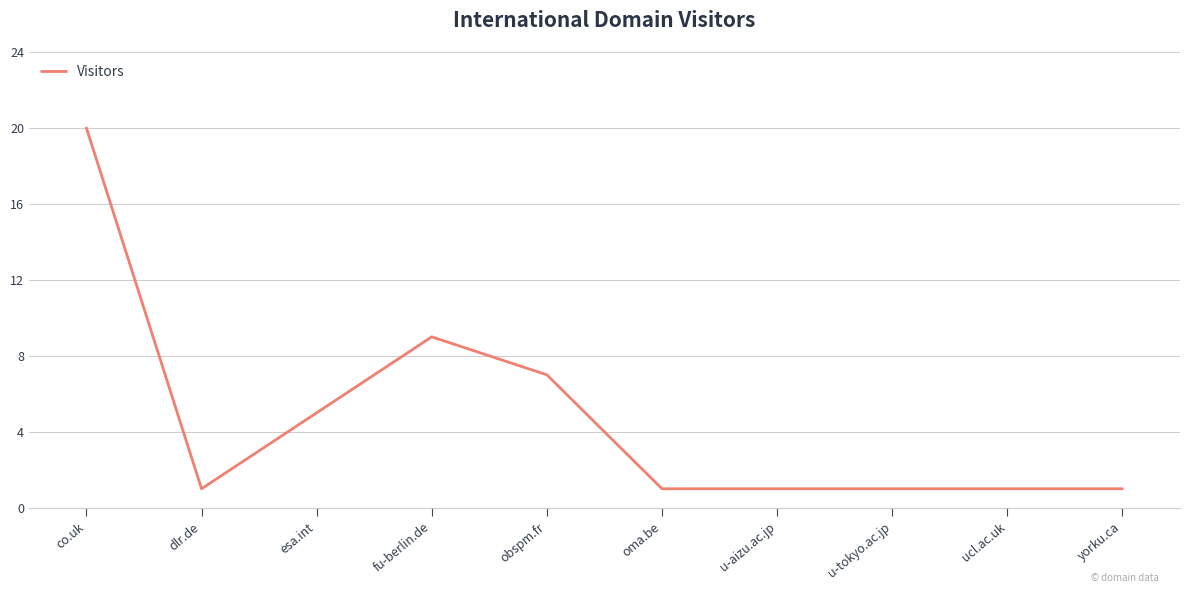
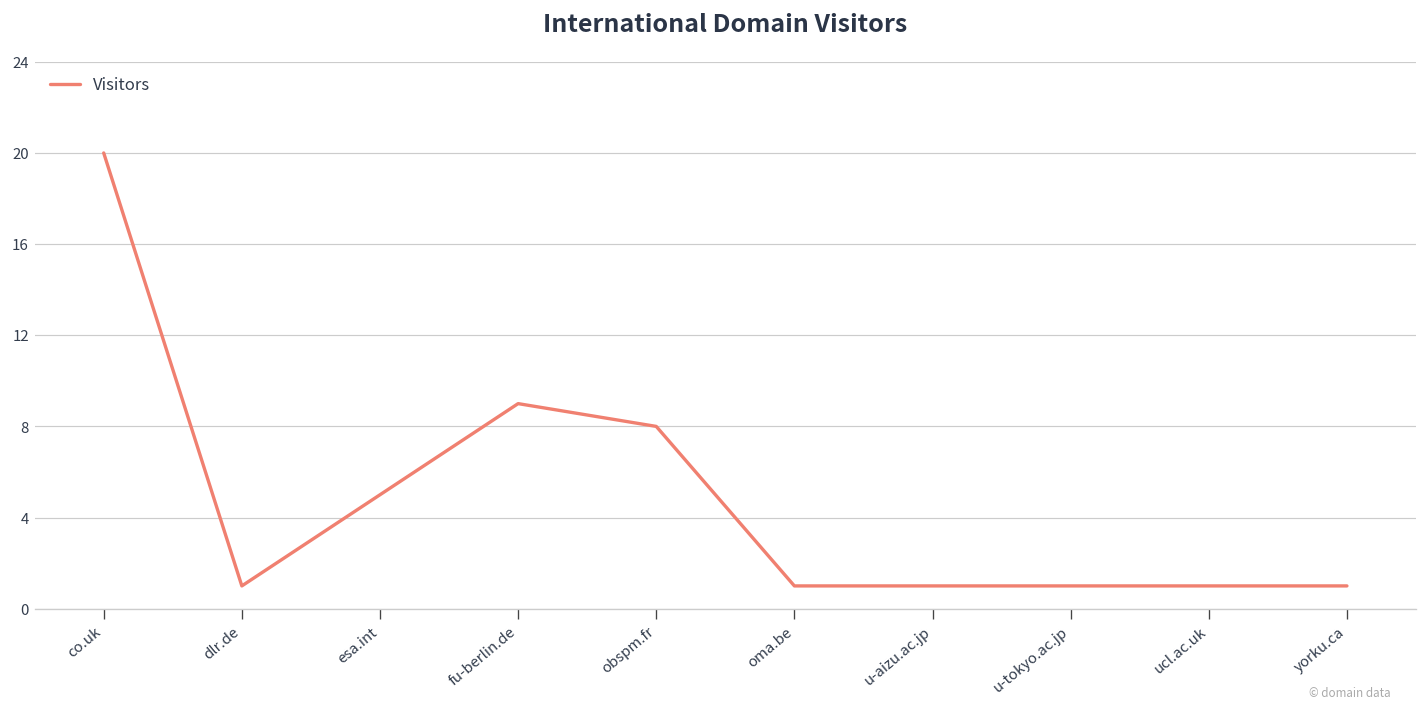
obspm.fr: 7 -> 8
